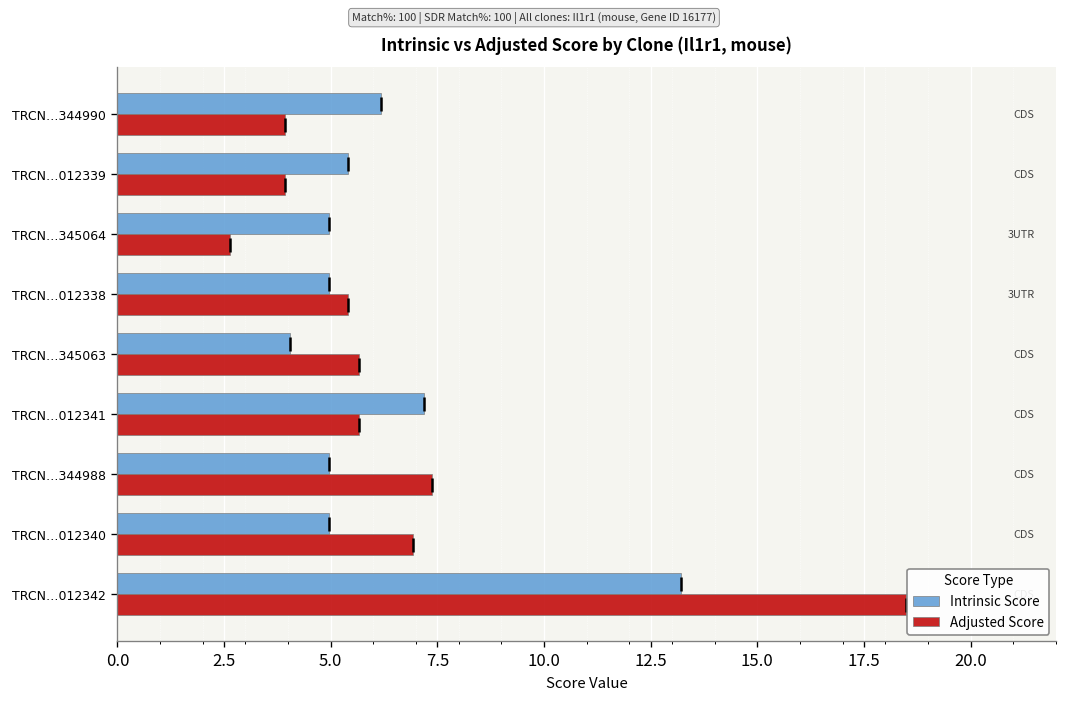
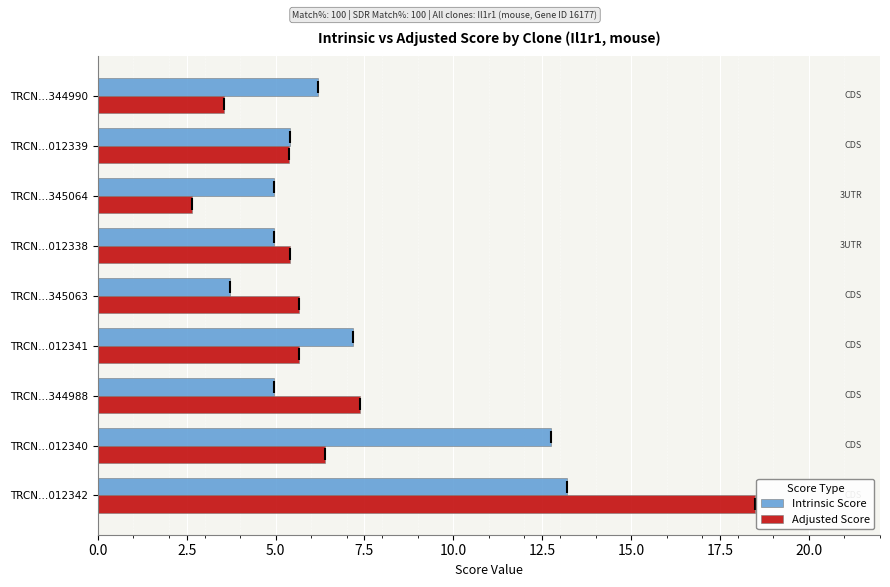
Adjusted Score, TRCN…344990: 3.9 -> 3.5
Adjusted Score, TRCN…012339: 3.9 -> 5.4
Intrinsic Score, TRCN…345063: 4.1 -> 3.7
Intrinsic Score, TRCN…012340: 5.0 -> 12.7
Adjusted Score, TRCN…012340: 6.9 -> 6.4
